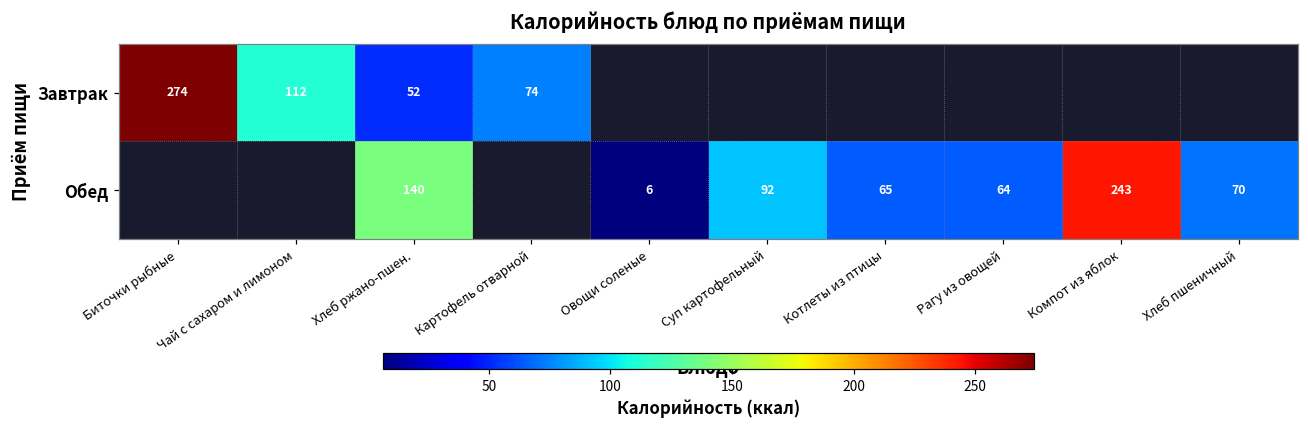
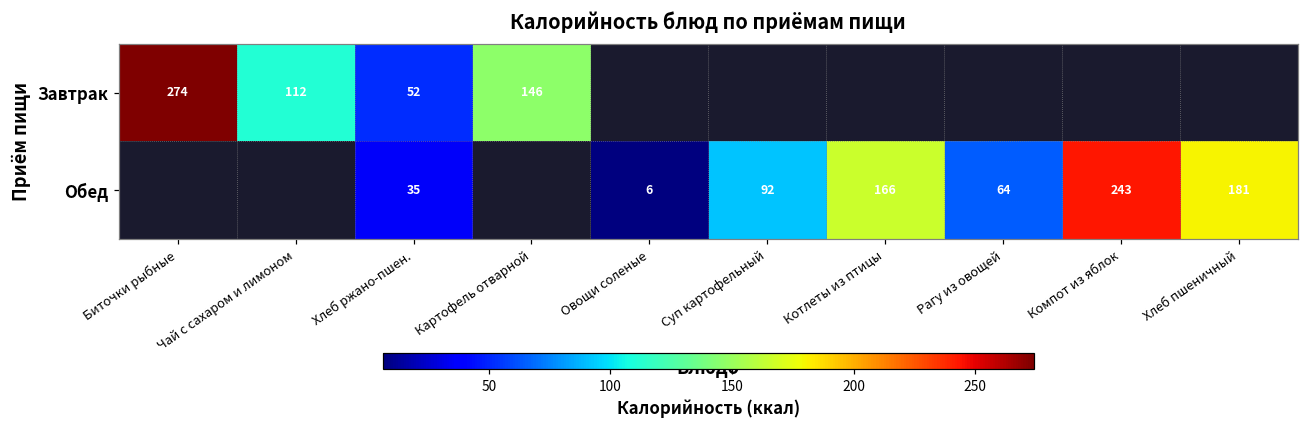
Завтрак, Картофель отварной: 74 -> 146
Обед, Хлеб ржано-пшен.: 140 -> 35
Обед, Котлеты из птицы: 65 -> 166
Обед, Хлеб пшеничный: 70 -> 181
